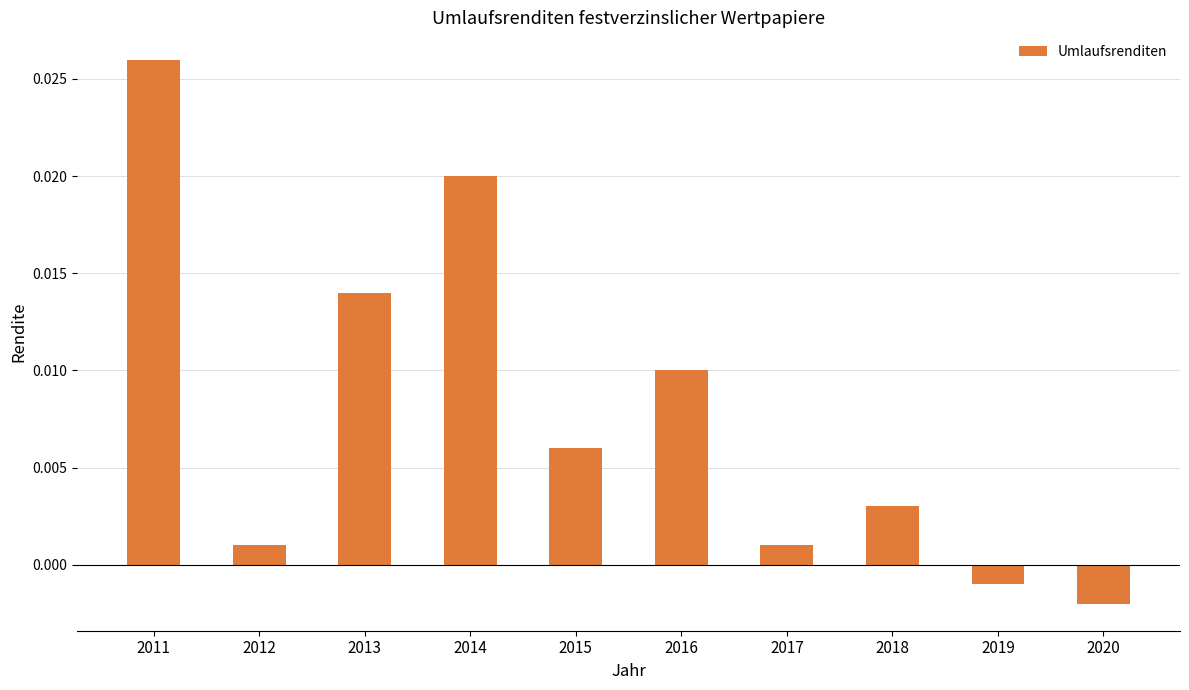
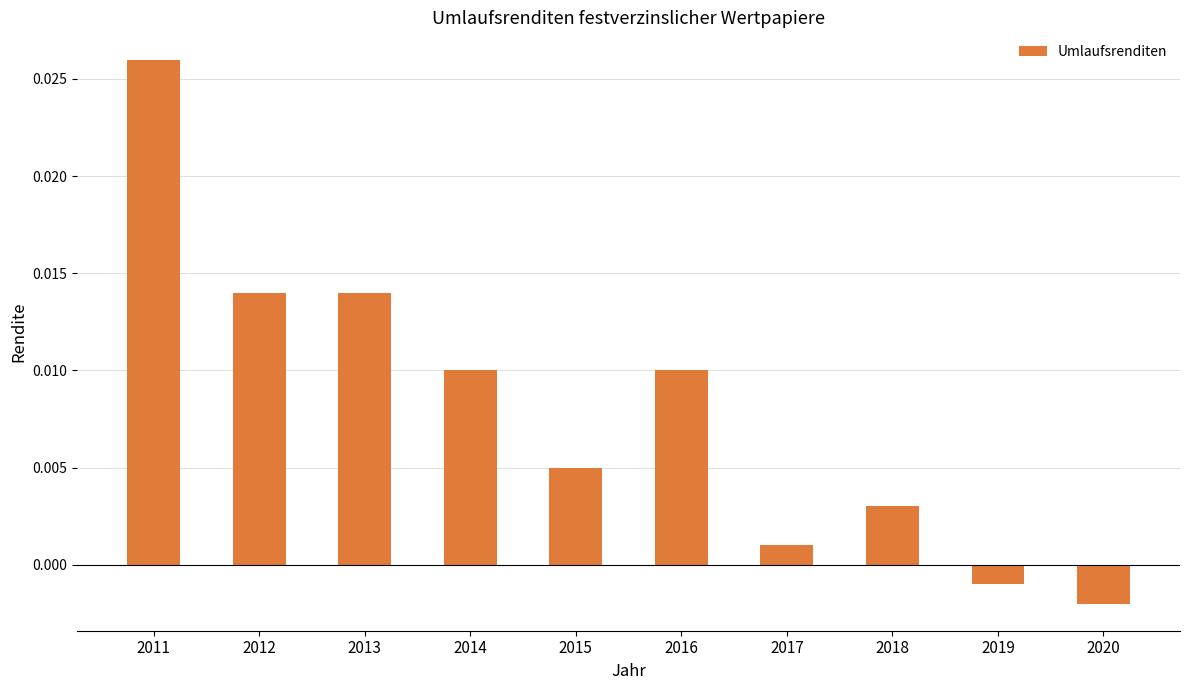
2012: 0.001 -> 0.014
2014: 0.02 -> 0.01
2015: 0.006 -> 0.005
